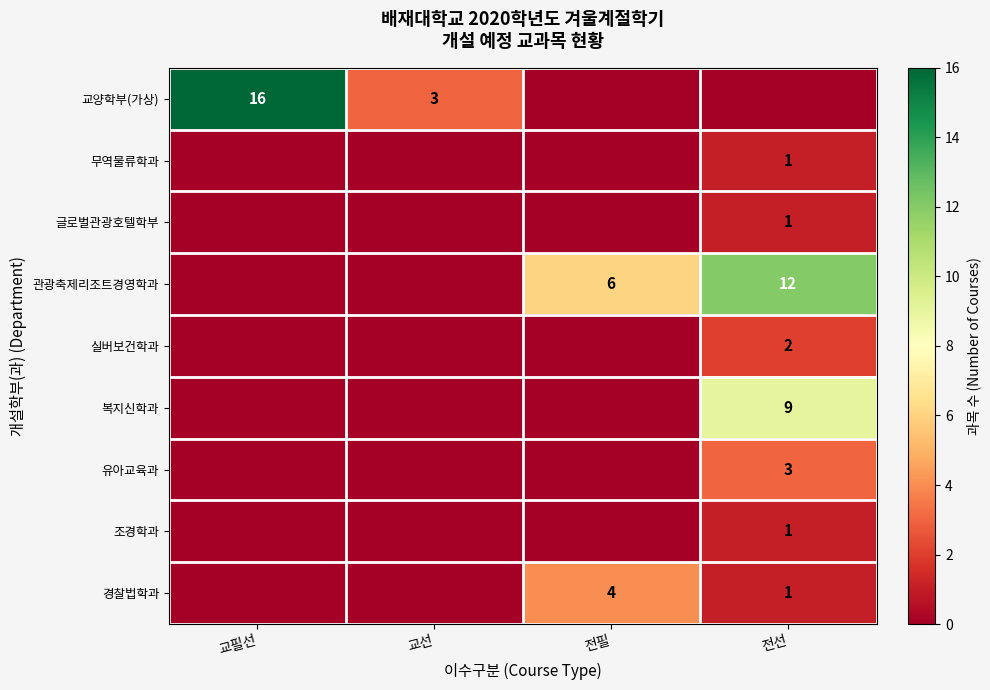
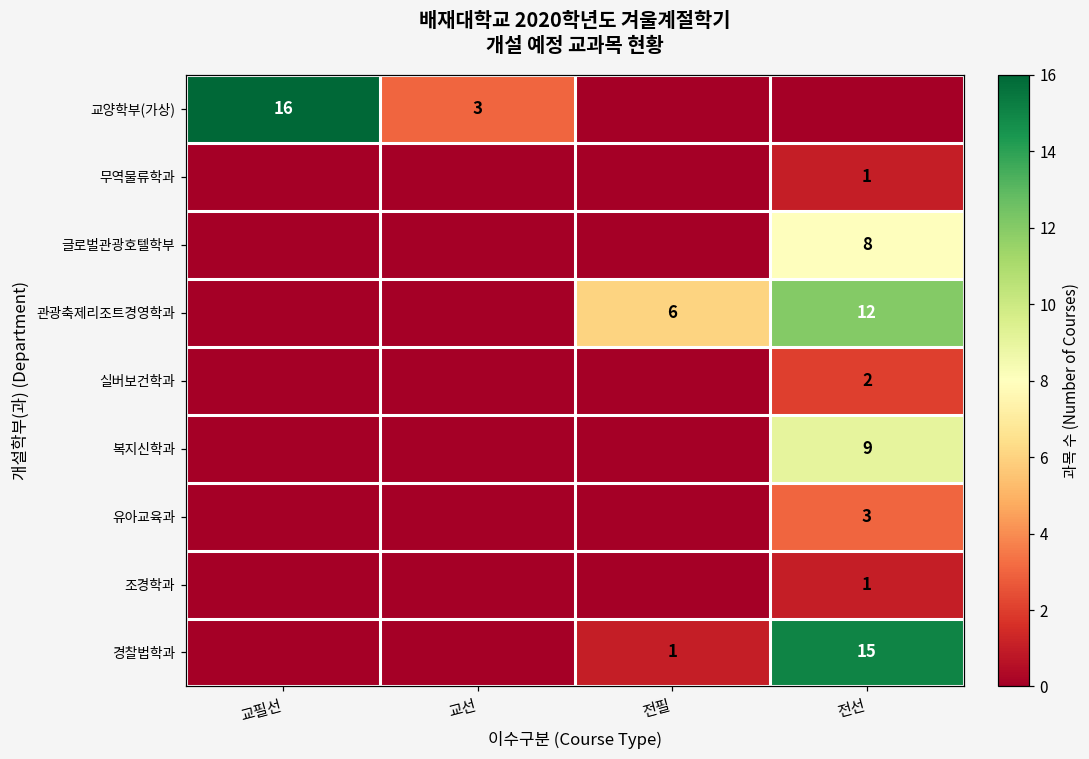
글로벌관광호텔학부, 전선: 1 -> 8
경찰법학과, 전필: 4 -> 1
경찰법학과, 전선: 1 -> 15
